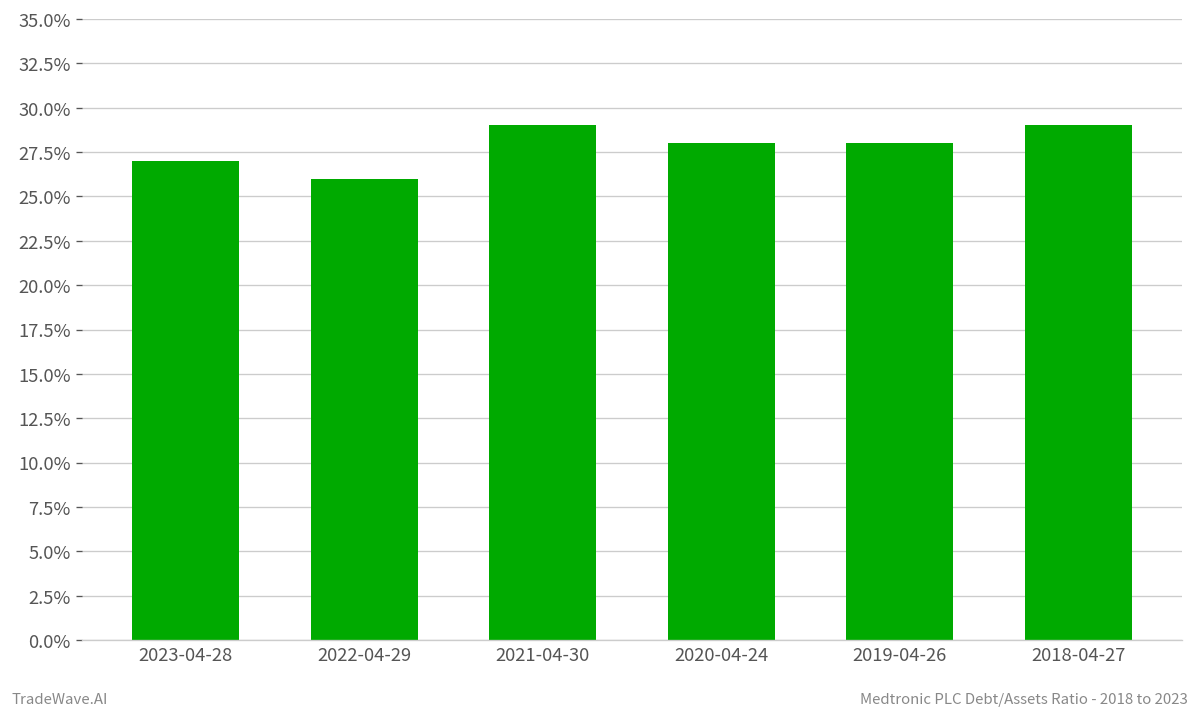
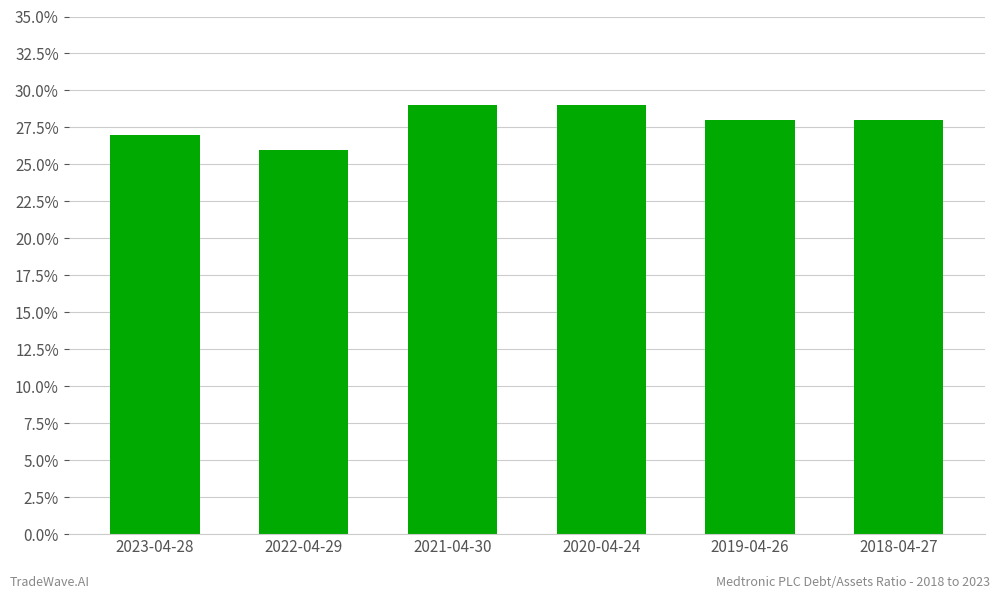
2020-04-24: 28.0% -> 29.0%
2018-04-27: 29.0% -> 28.0%
